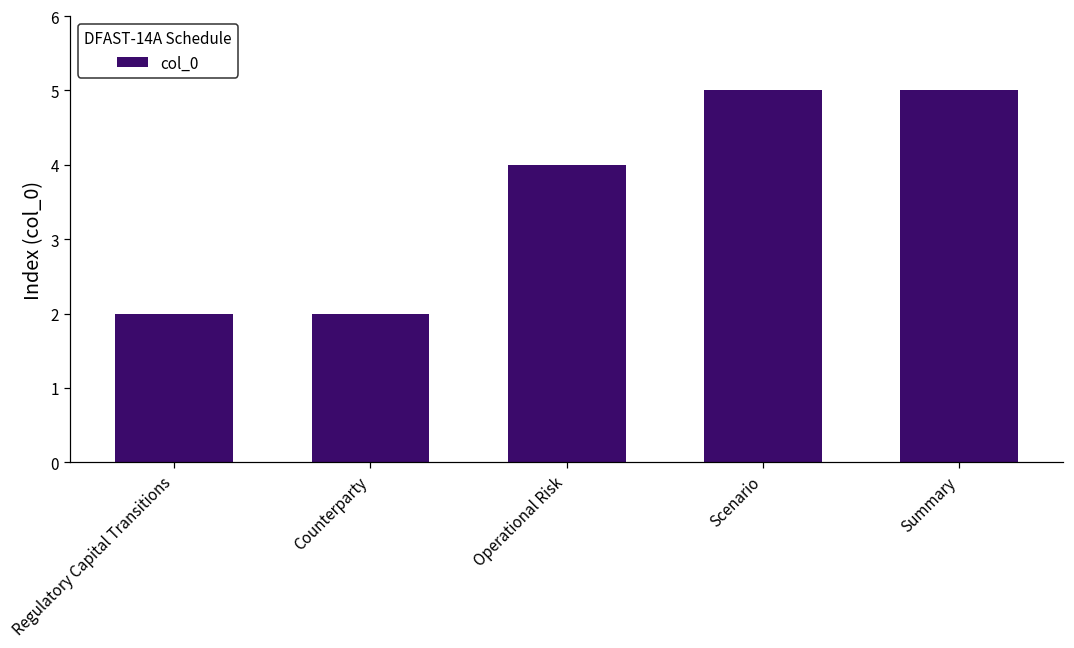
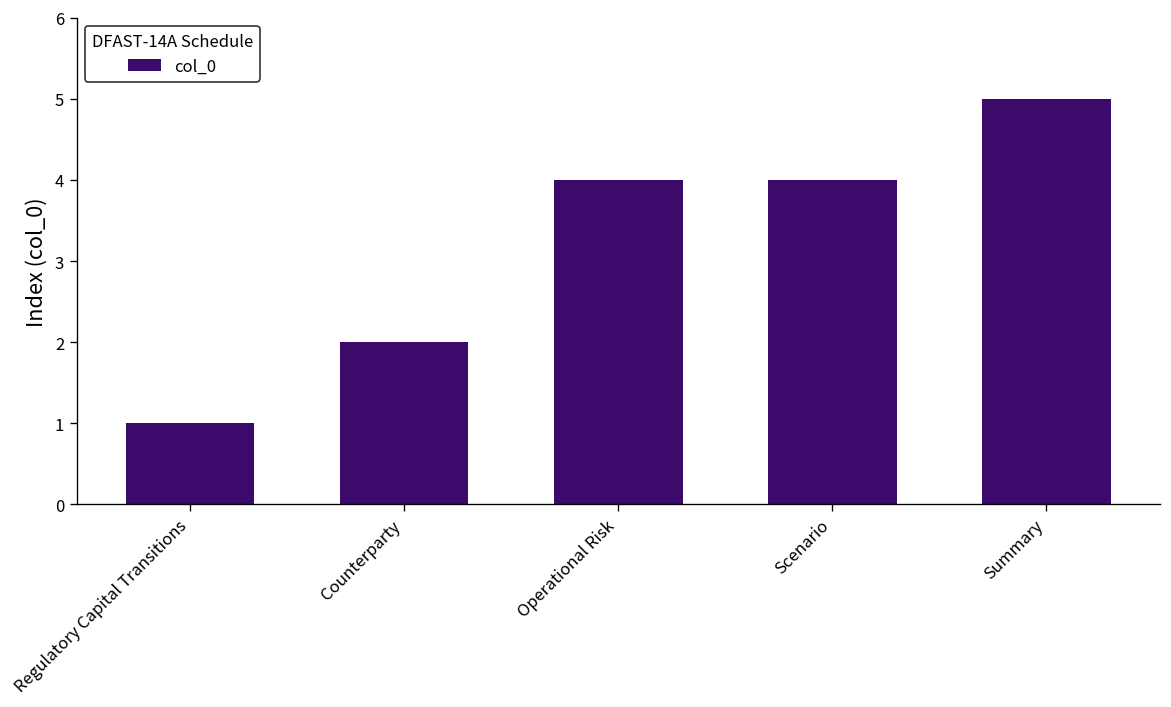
Regulatory Capital Transitions: 2 -> 1
Scenario: 5 -> 4
